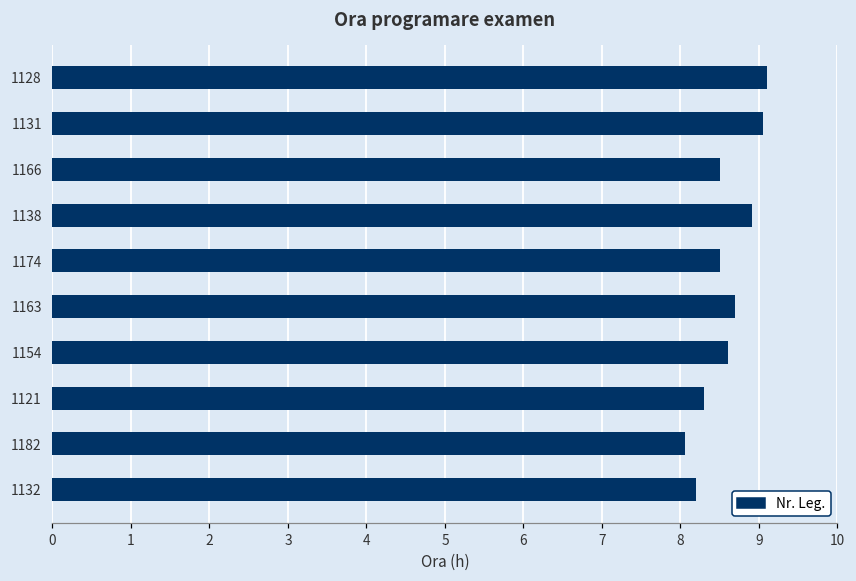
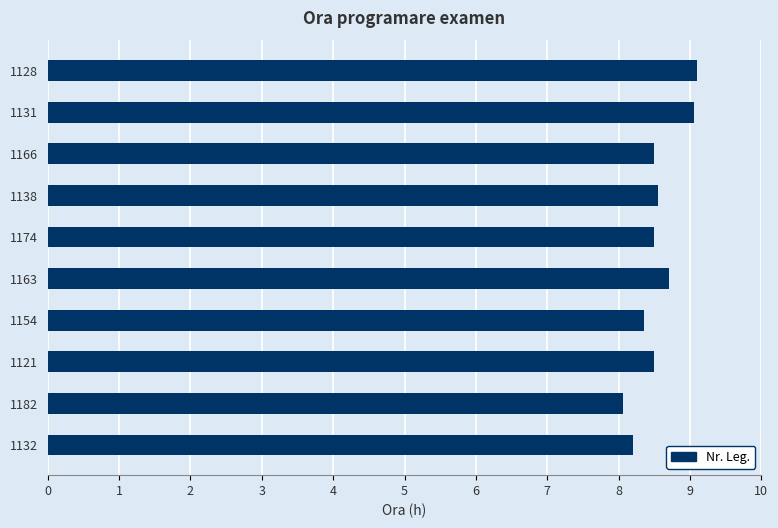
1138: 8.9 -> 8.6
1154: 8.6 -> 8.4
1121: 8.3 -> 8.5
